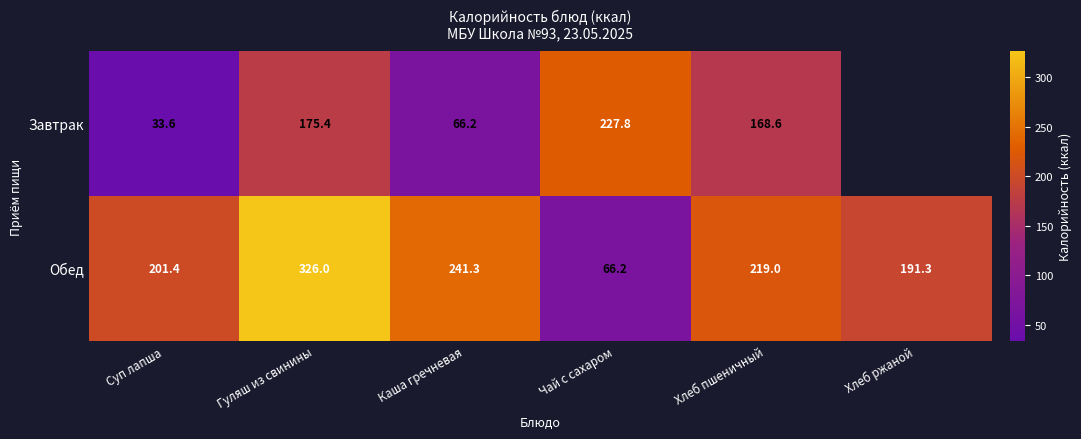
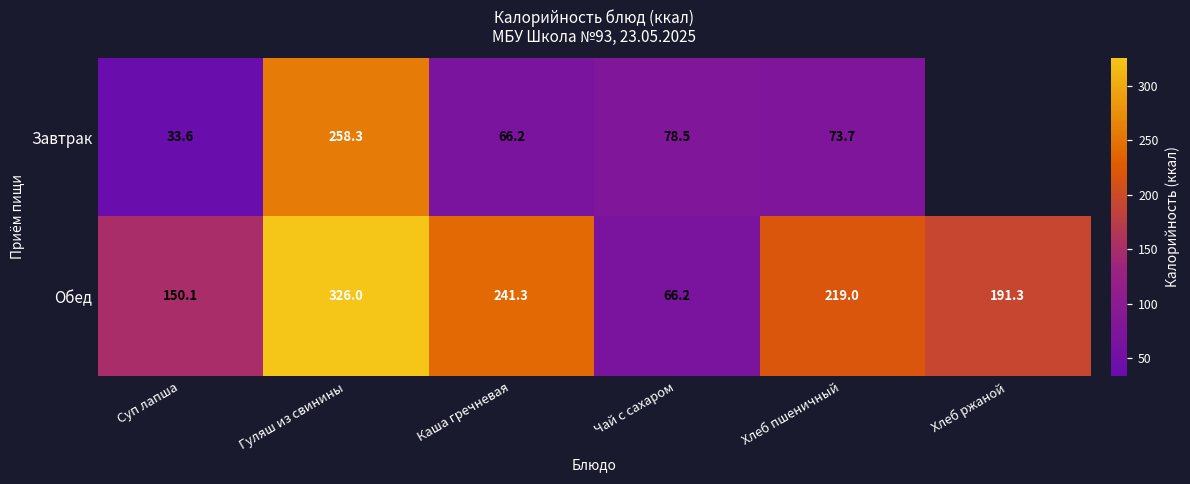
Завтрак, Гуляш из свинины: 175.4 -> 258.3
Завтрак, Чай с сахаром: 227.8 -> 78.5
Завтрак, Хлеб пшеничный: 168.6 -> 73.7
Обед, Суп лапша: 201.4 -> 150.1
